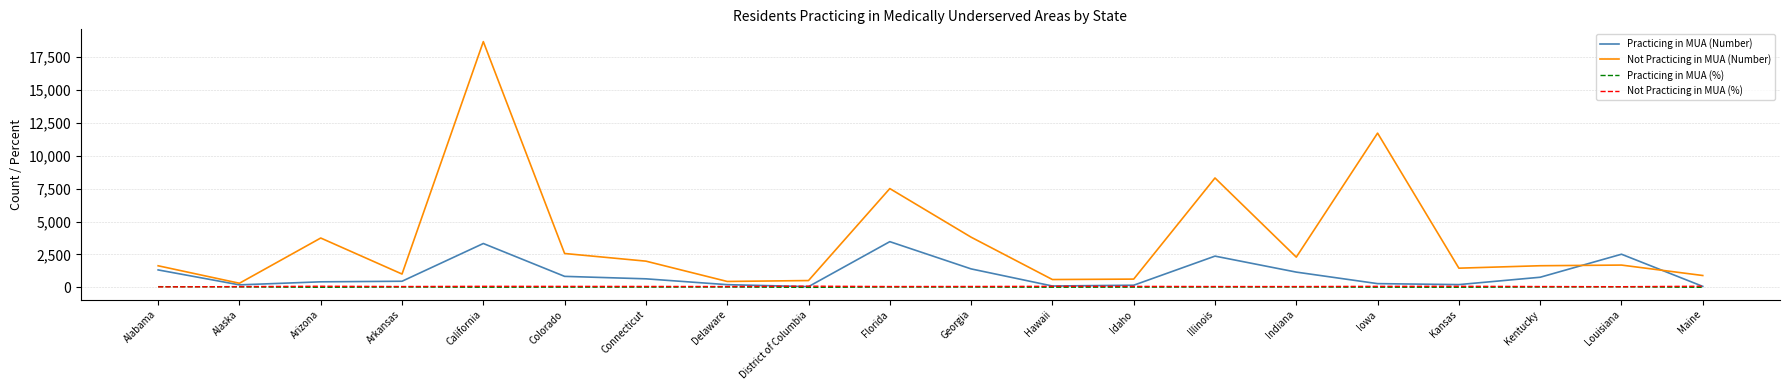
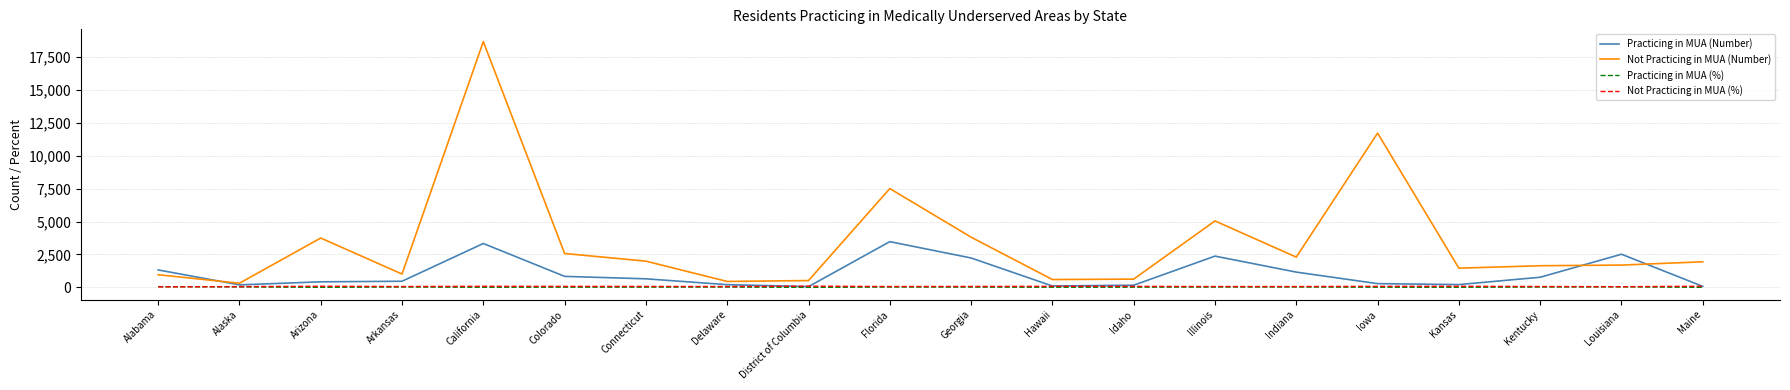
Not Practicing in MUA (Number), Alabama: 1,600 -> 1,000
Practicing in MUA (Number), Georgia: 1,400 -> 2,200
Not Practicing in MUA (Number), Illinois: 8,300 -> 5,000
Not Practicing in MUA (Number), Maine: 900 -> 1,900
